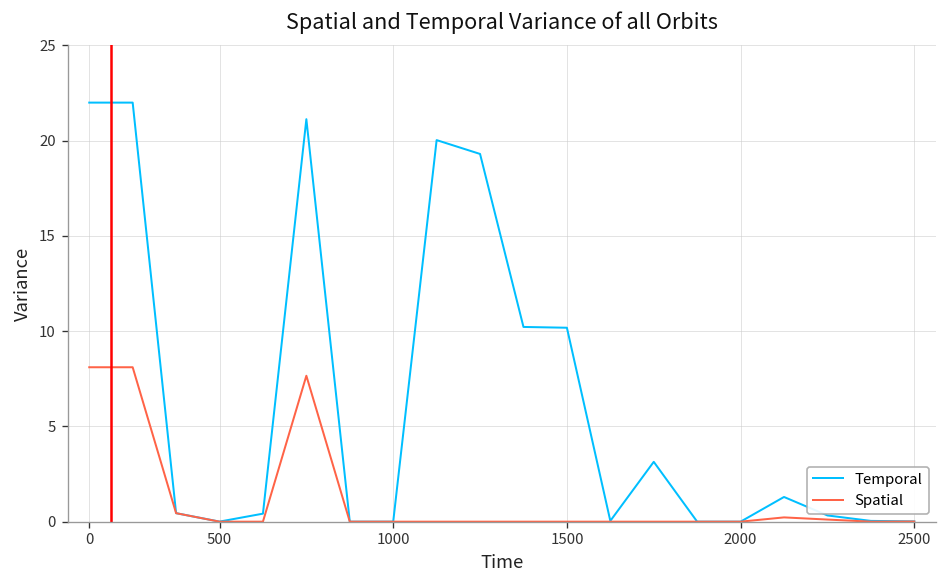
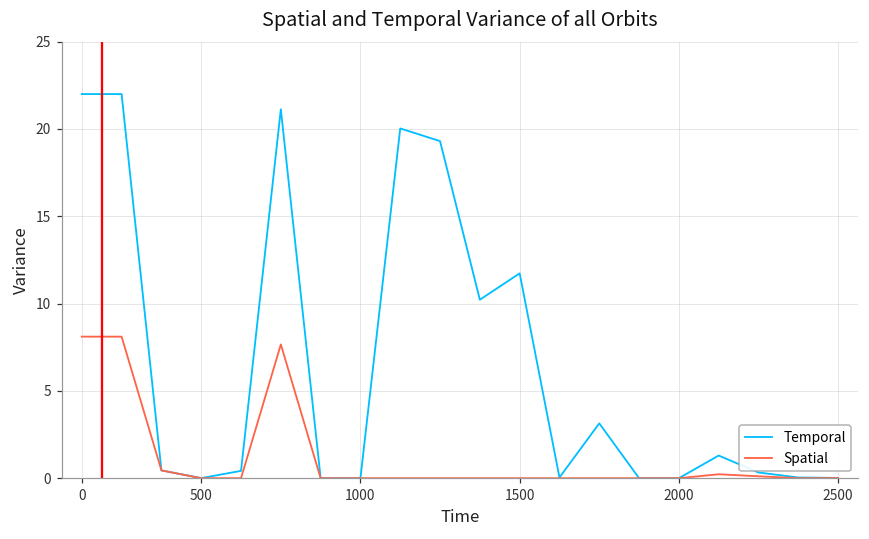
Temporal, 1500: 10.2 -> 11.7
